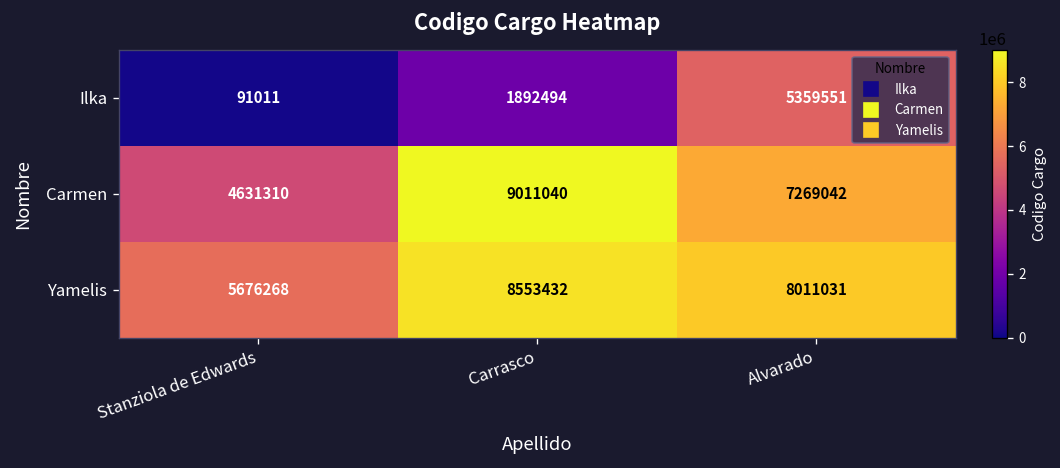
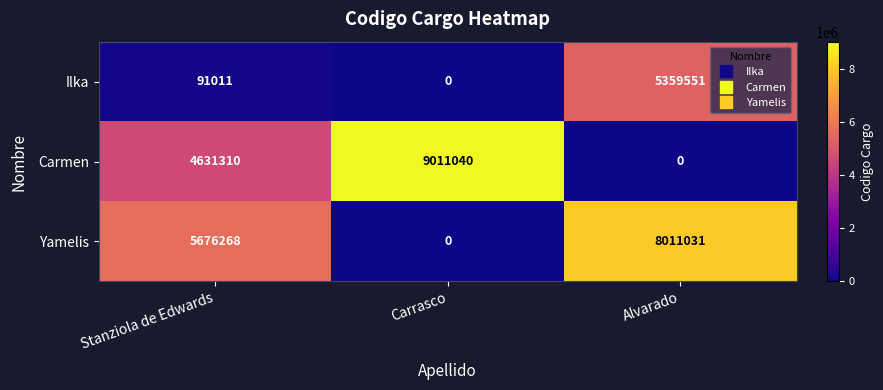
Ilka, Carrasco: 1892494 -> 0
Carmen, Alvarado: 7269042 -> 0
Yamelis, Carrasco: 8553432 -> 0
